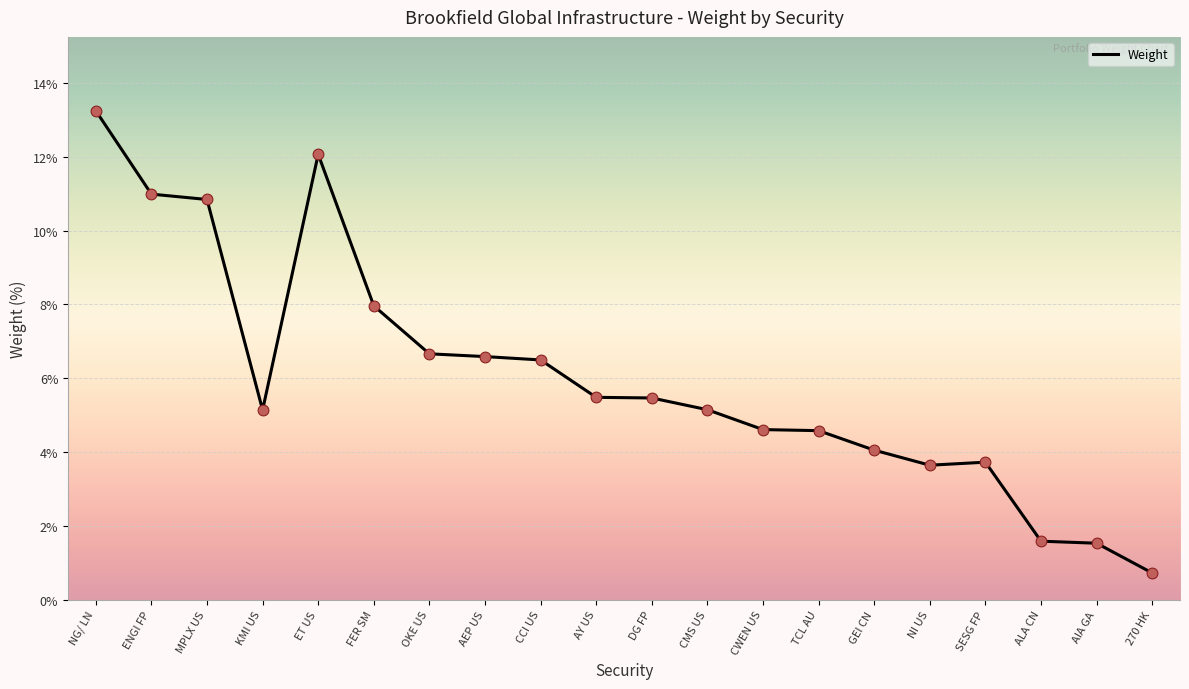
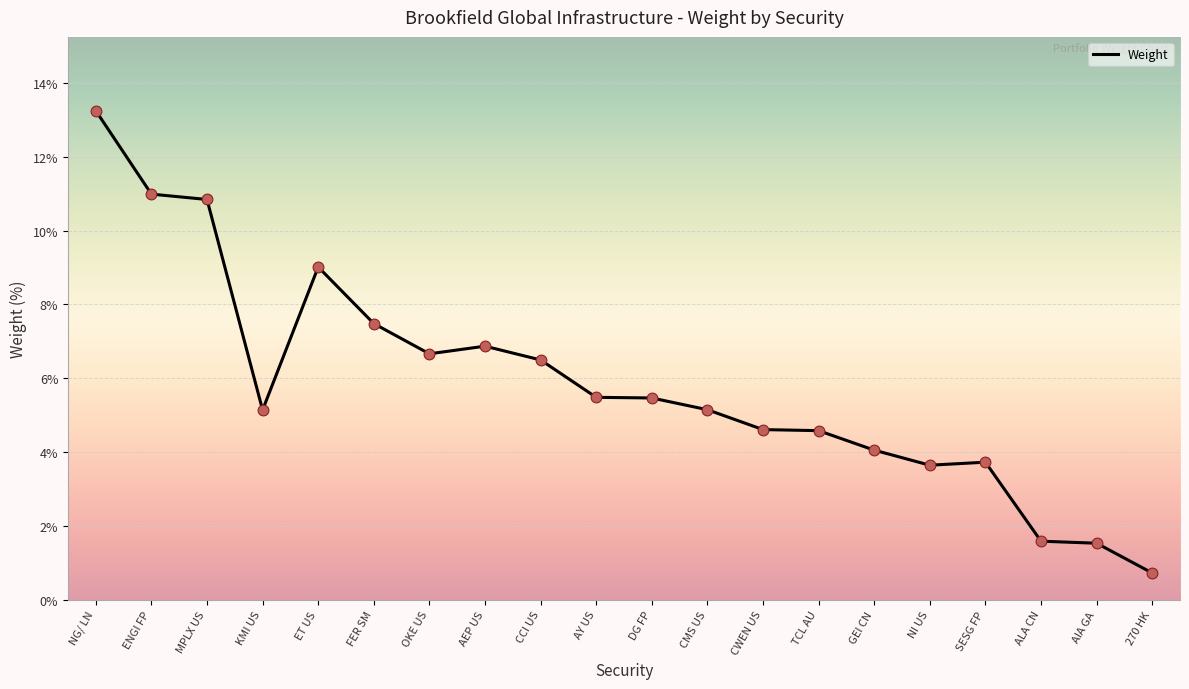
ET US: 12.1% -> 9.0%
FER SM: 8.0% -> 7.5%
AEP US: 6.6% -> 6.9%
